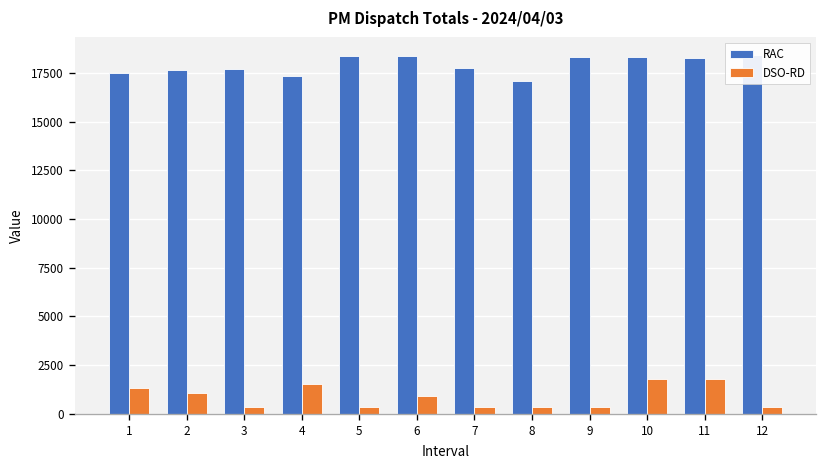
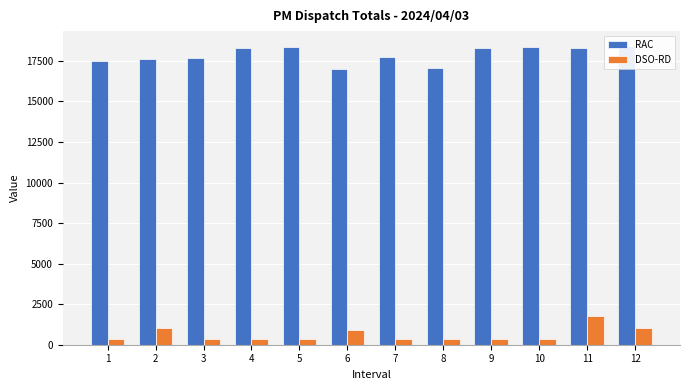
DSO-RD, 1: 1300 -> 400
RAC, 4: 17300 -> 18300
DSO-RD, 4: 1500 -> 400
RAC, 6: 18400 -> 17000
DSO-RD, 10: 1800 -> 400
DSO-RD, 12: 300 -> 1000
